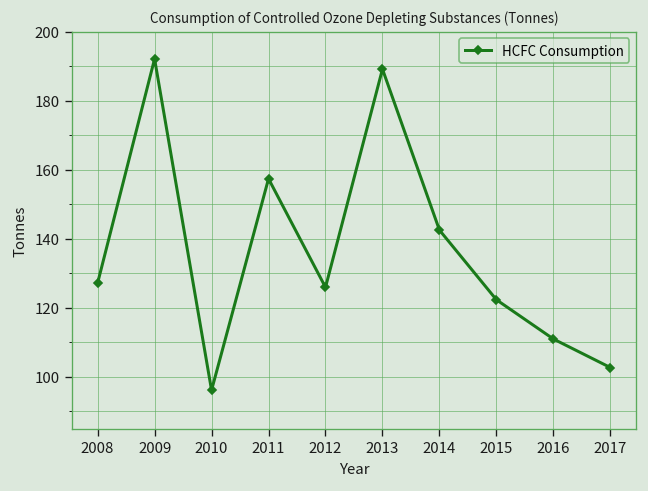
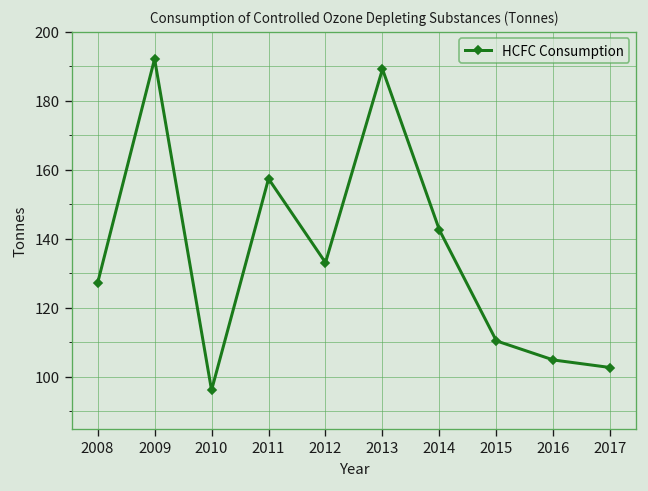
2012: 126 -> 133
2015: 122 -> 110
2016: 111 -> 105
